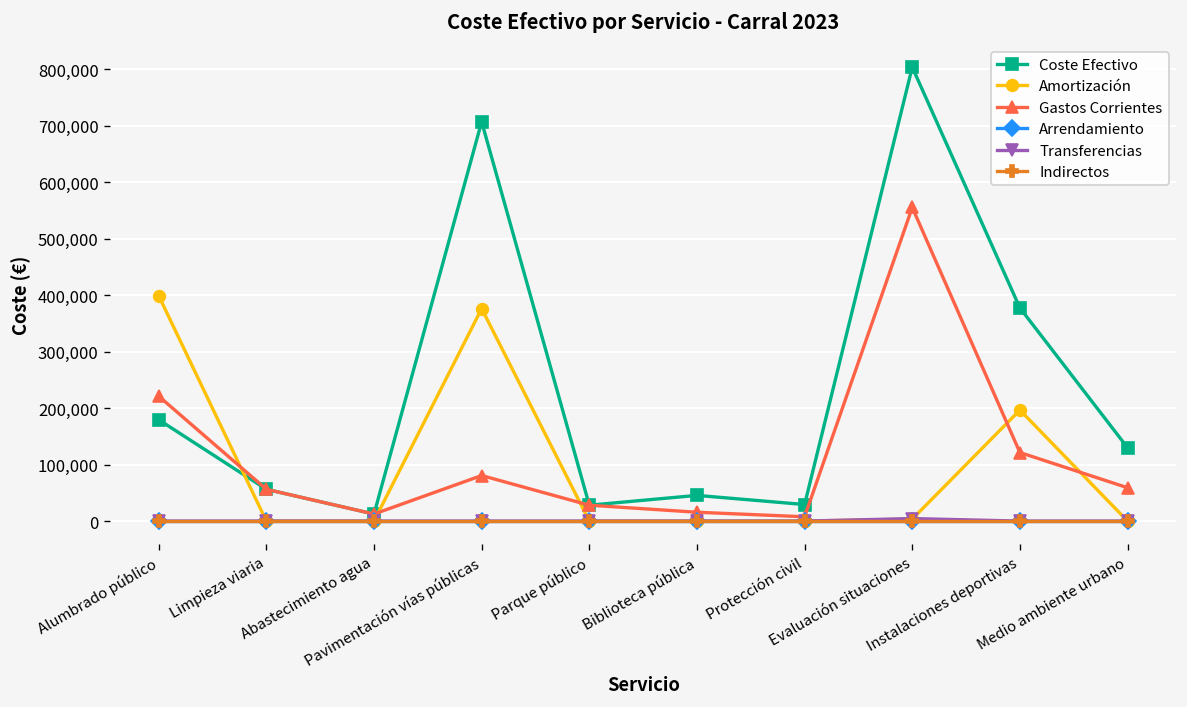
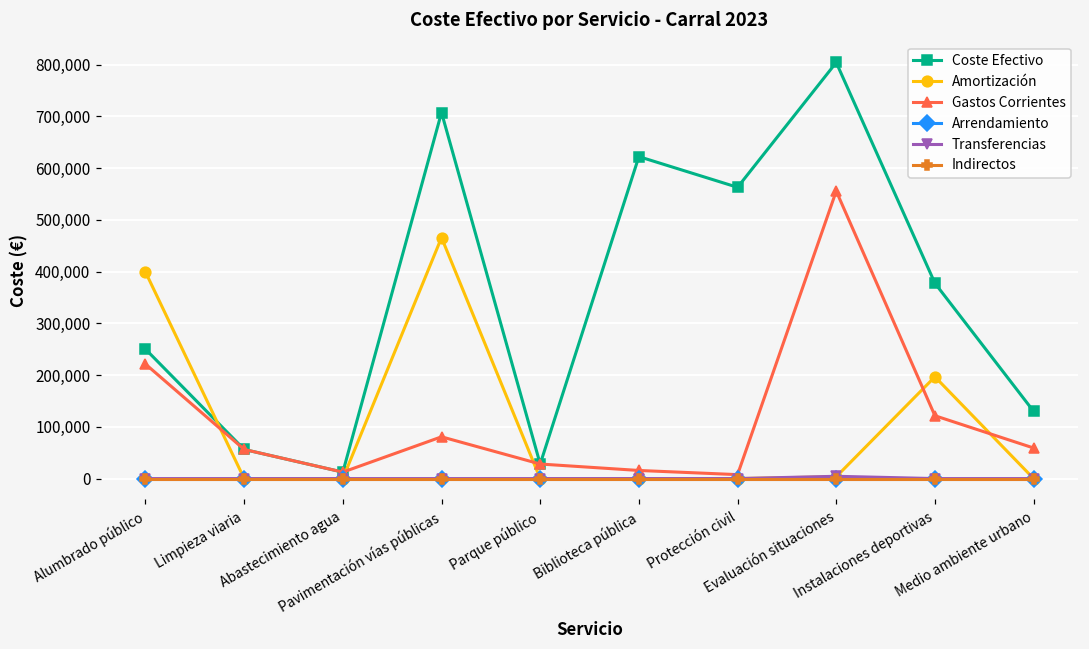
Coste Efectivo, Alumbrado público: 180,000 -> 250,000
Amortización, Pavimentación vías públicas: 380,000 -> 470,000
Coste Efectivo, Biblioteca pública: 50,000 -> 620,000
Coste Efectivo, Protección civil: 30,000 -> 560,000
